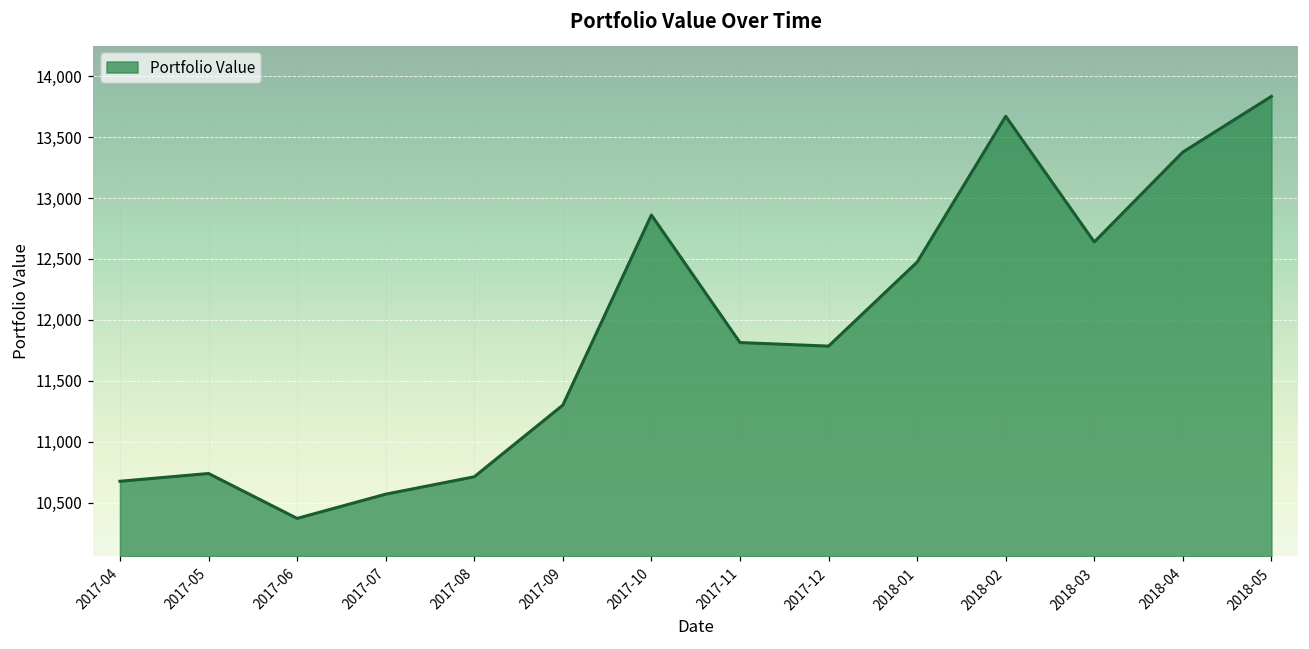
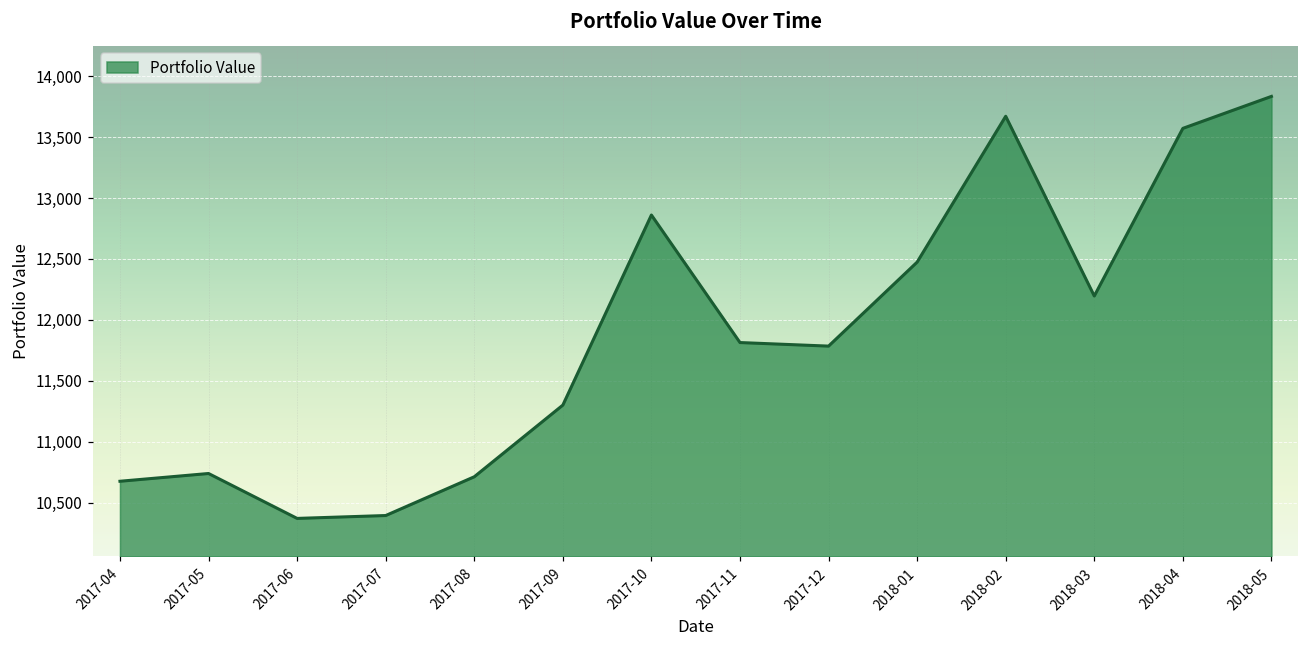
2017-07: 10,570 -> 10,390
2018-03: 12,640 -> 12,200
2018-04: 13,380 -> 13,570
